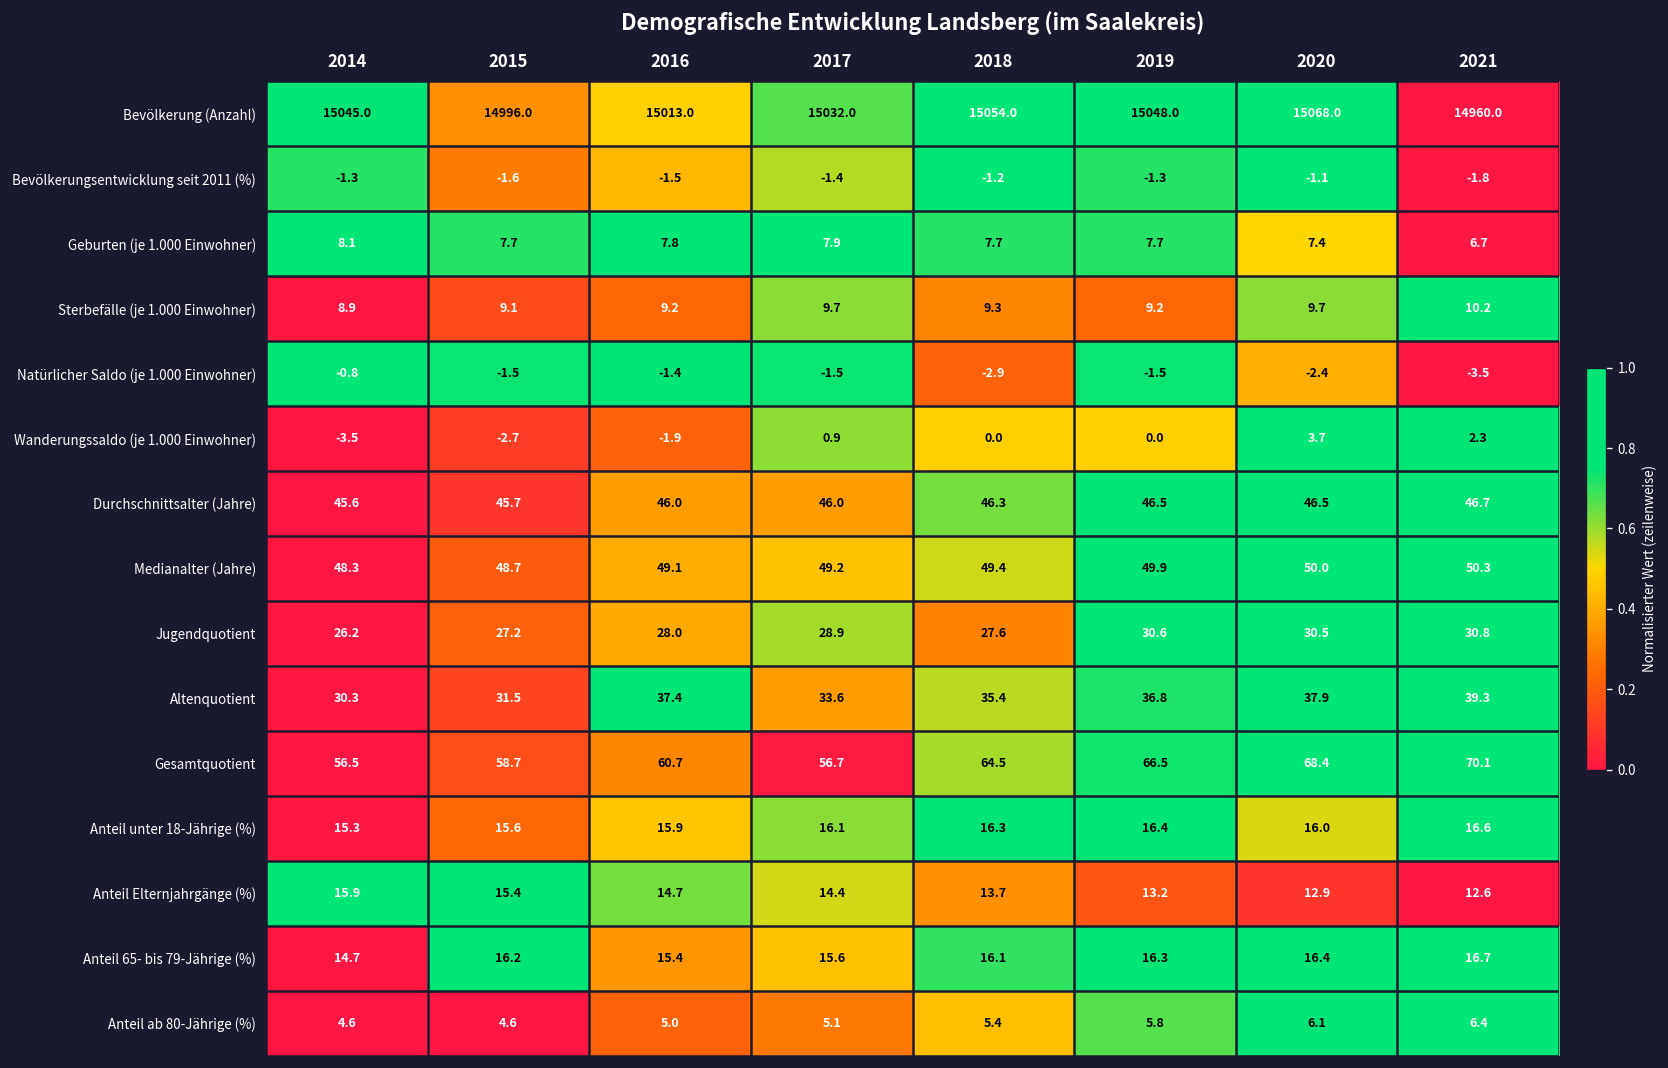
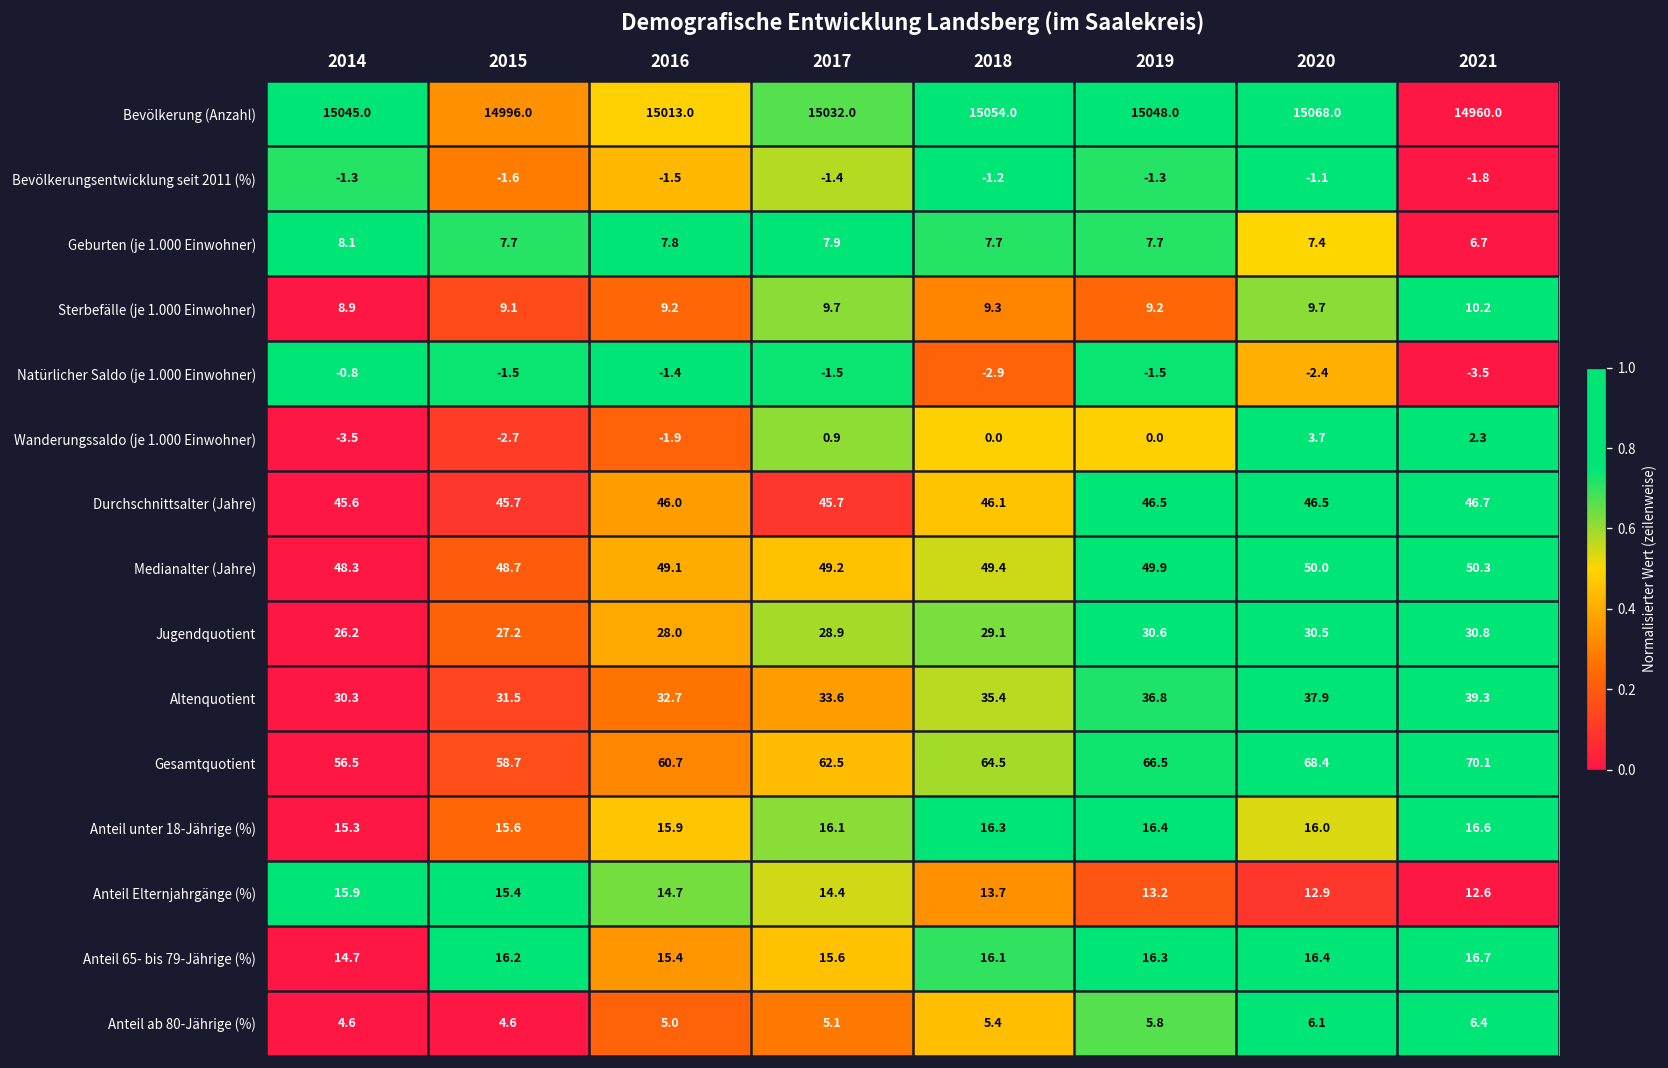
Durchschnittsalter (Jahre), 2017: 46.0 -> 45.7
Durchschnittsalter (Jahre), 2018: 46.3 -> 46.1
Jugendquotient, 2018: 27.6 -> 29.1
Altenquotient, 2016: 37.4 -> 32.7
Gesamtquotient, 2017: 56.7 -> 62.5
